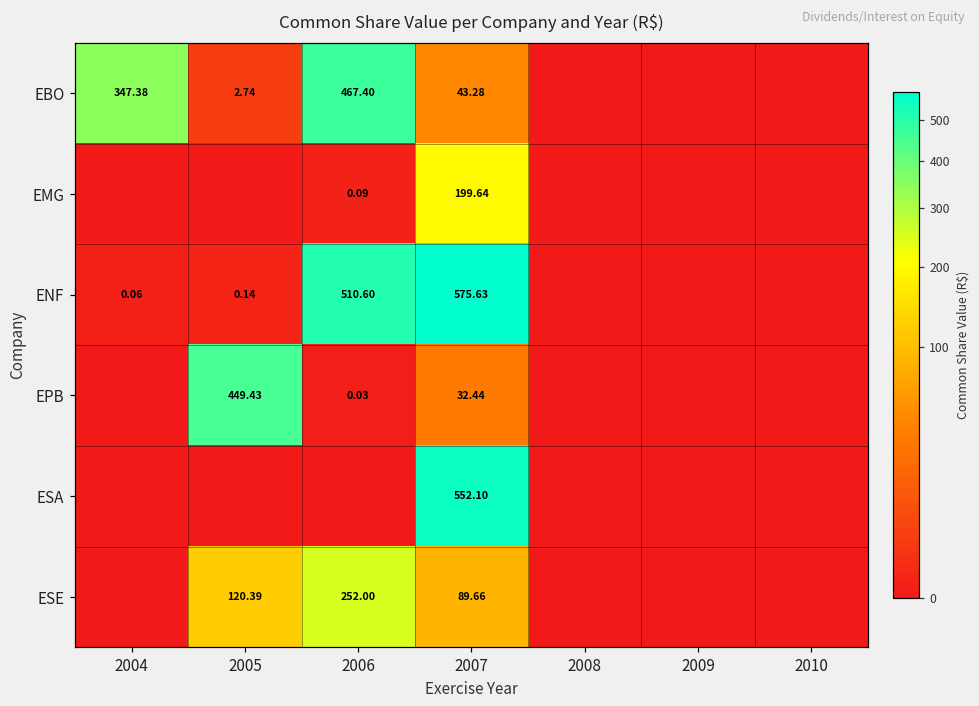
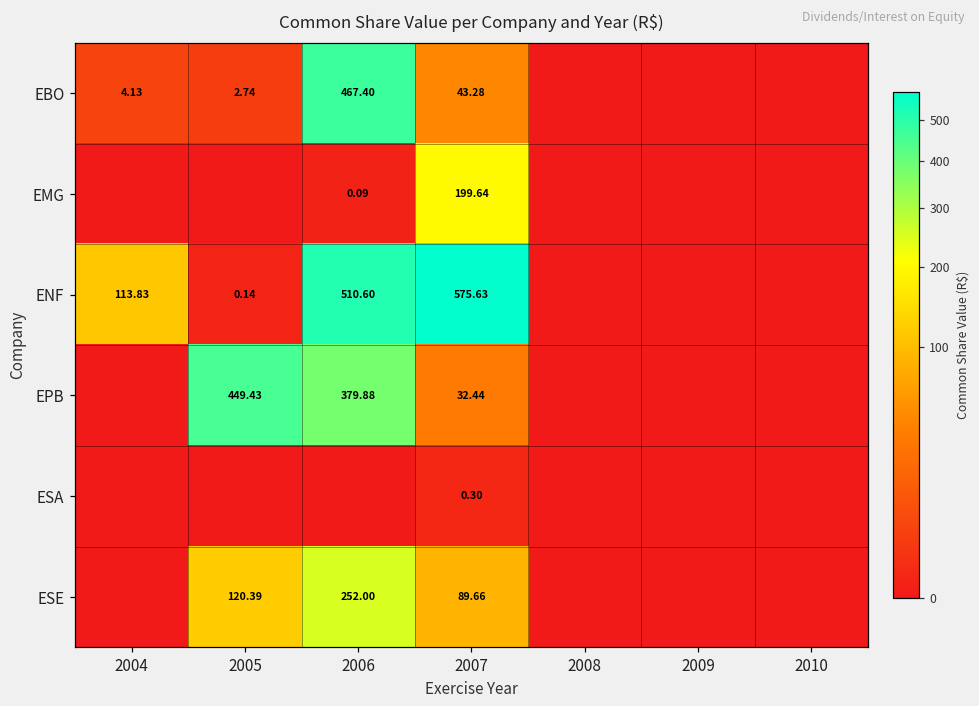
EBO, 2004: 347.38 -> 4.13
ENF, 2004: 0.06 -> 113.83
EPB, 2006: 0.03 -> 379.88
ESA, 2007: 552.10 -> 0.30
